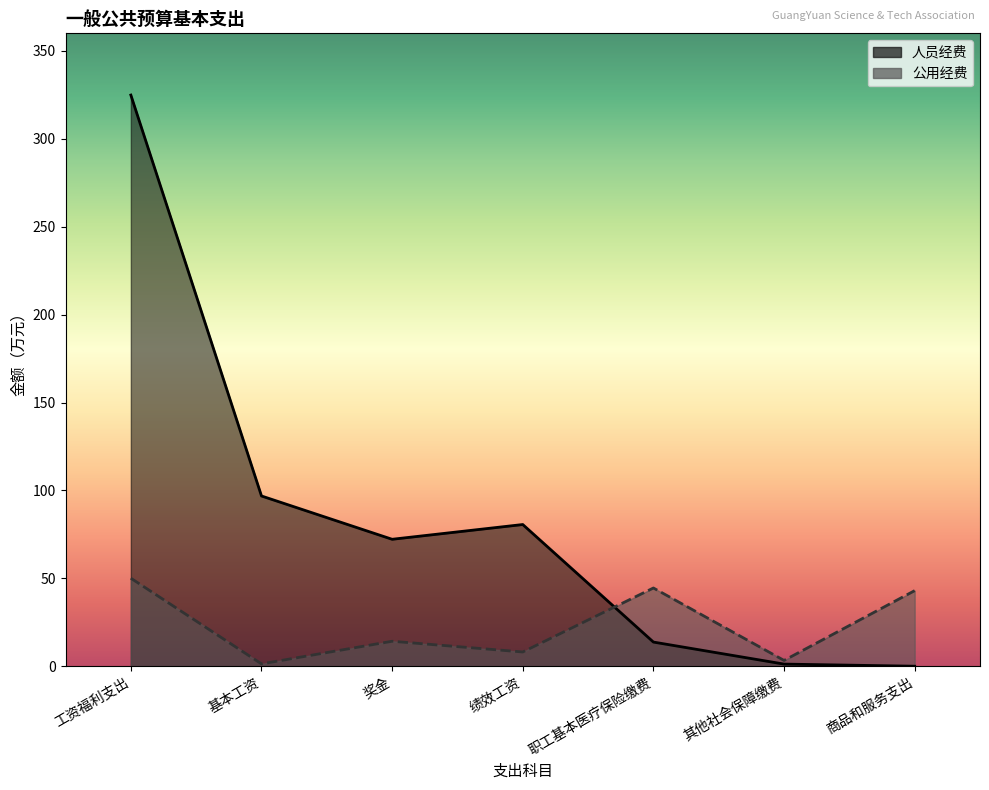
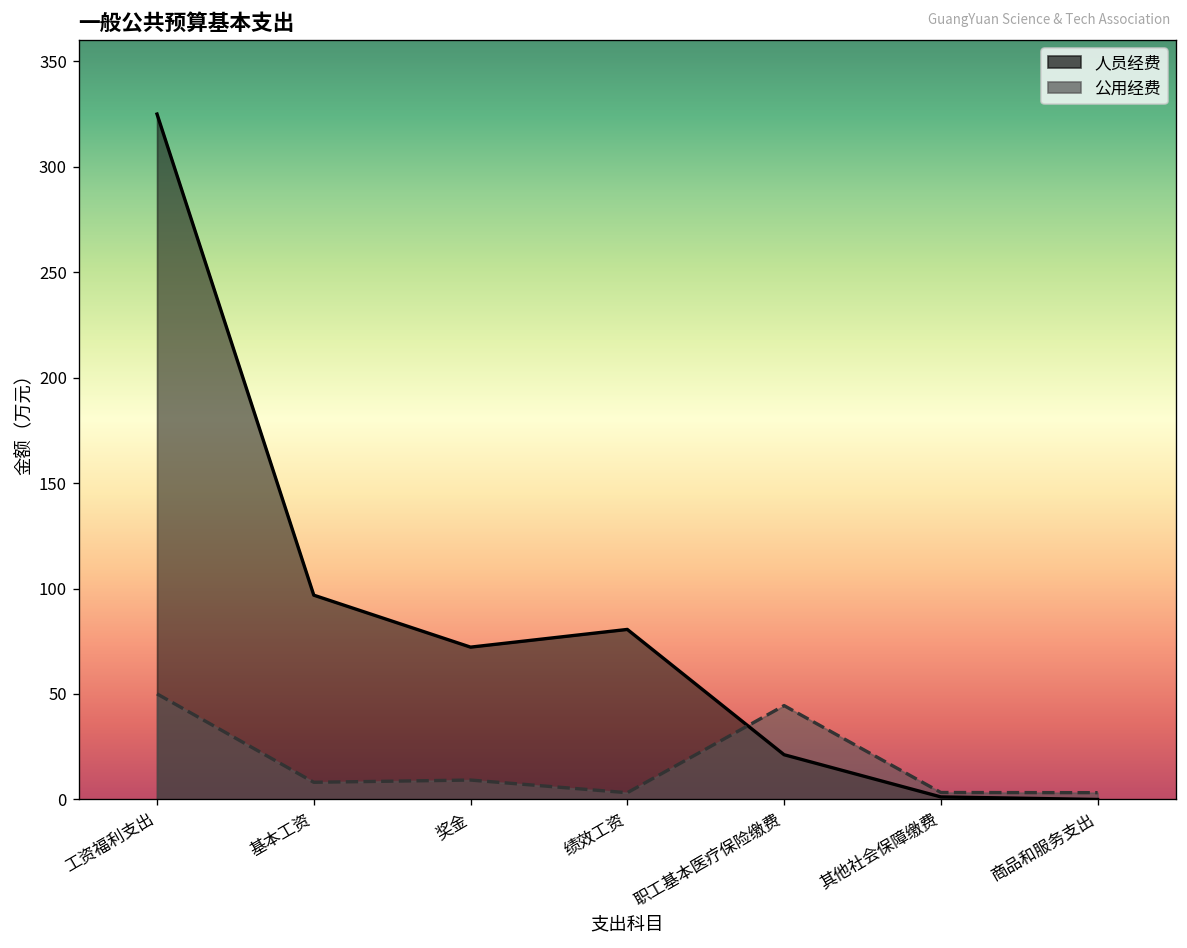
公用经费, 基本工资: 1 -> 8
公用经费, 奖金: 14 -> 9
公用经费, 绩效工资: 8 -> 3
人员经费, 职工基本医疗保险缴费: 14 -> 21
公用经费, 商品和服务支出: 43 -> 3
